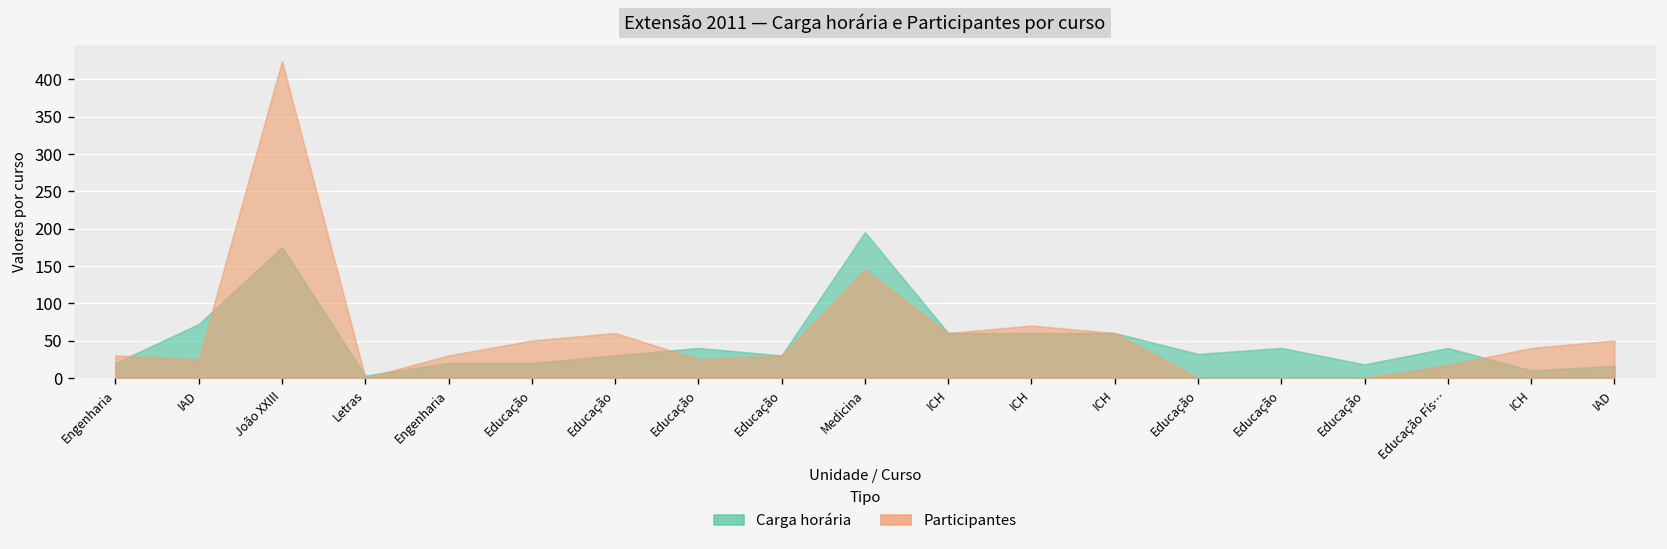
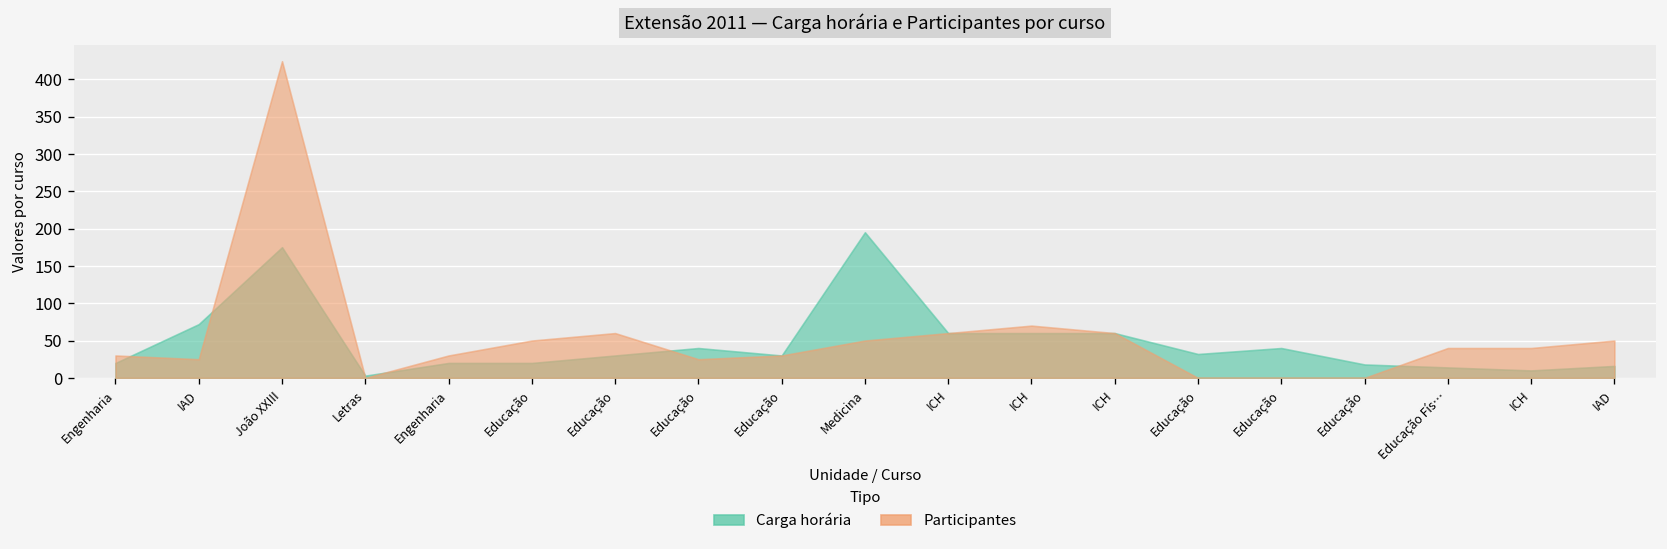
Participantes, Medicina: 150 -> 50
Carga horária, Educação Fís…: 40 -> 10
Participantes, Educação Fís…: 20 -> 40
